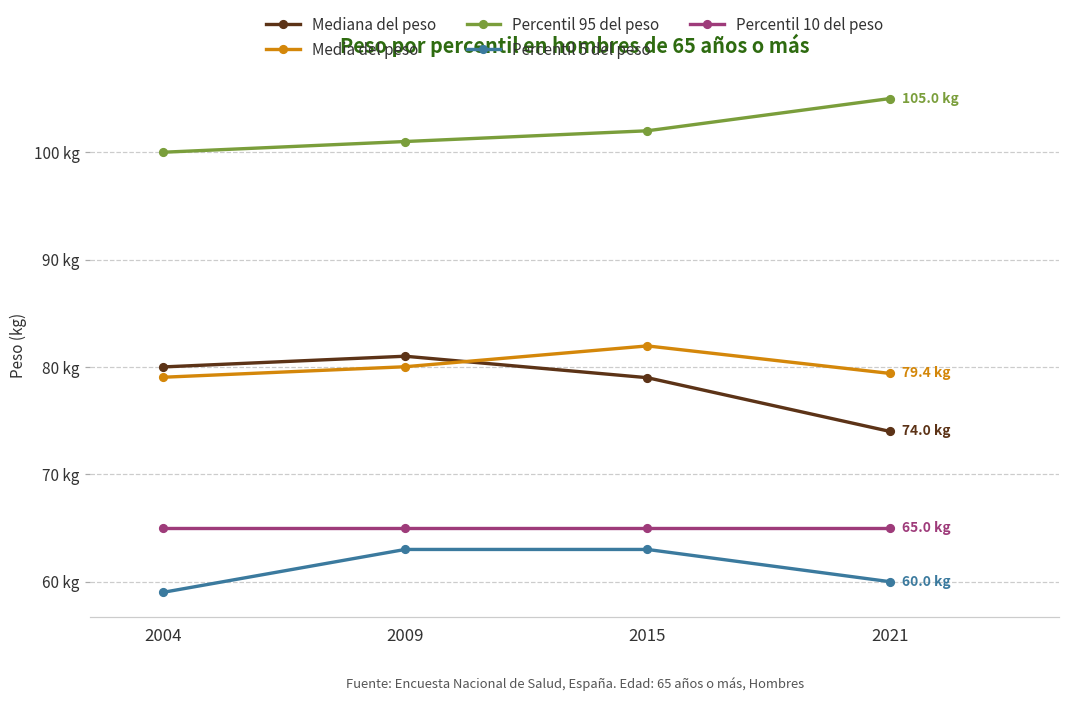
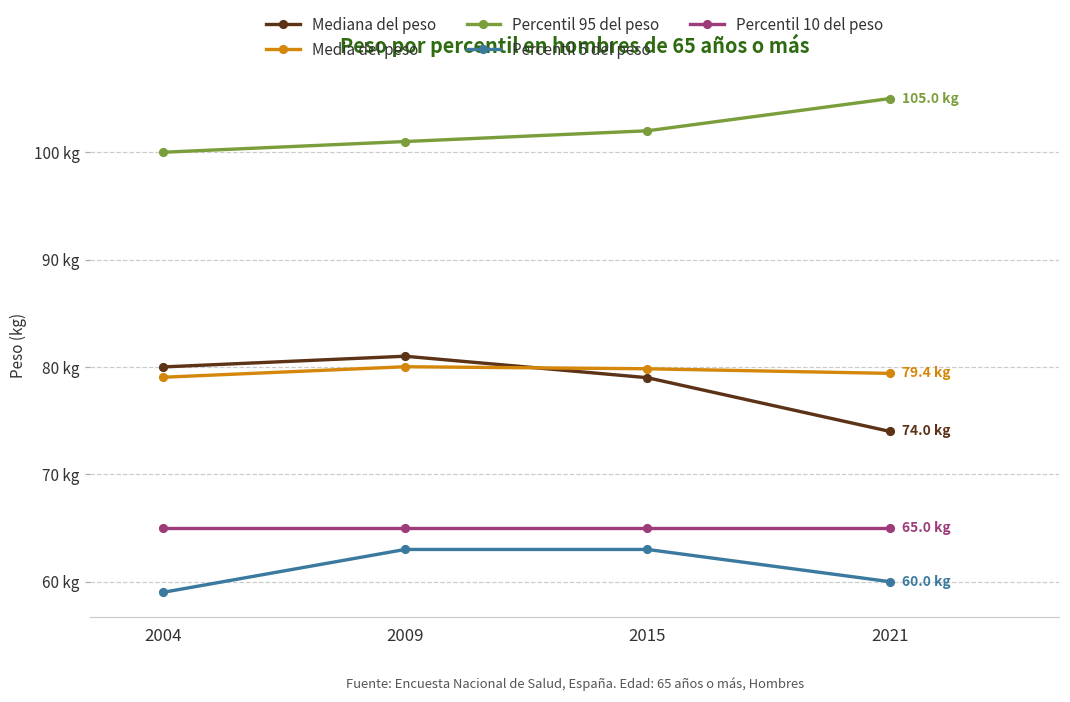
Media del peso, 2015: 82 kg -> 80 kg
